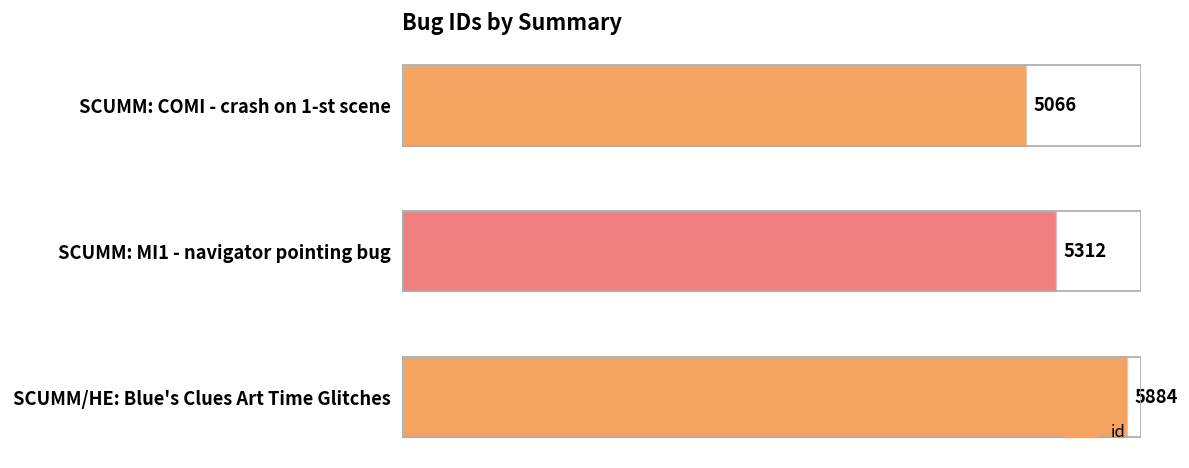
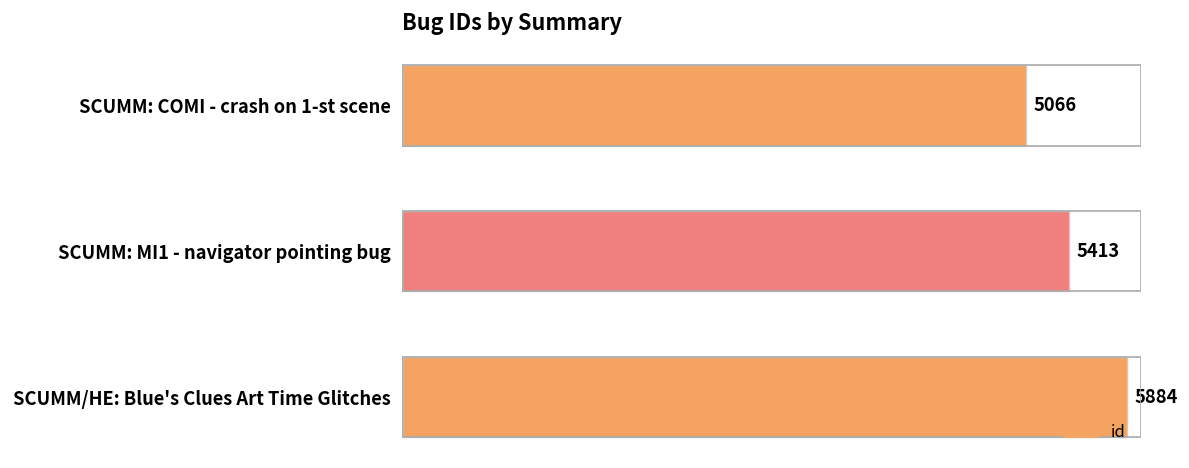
SCUMM: MI1 - navigator pointing bug: 5312 -> 5413
